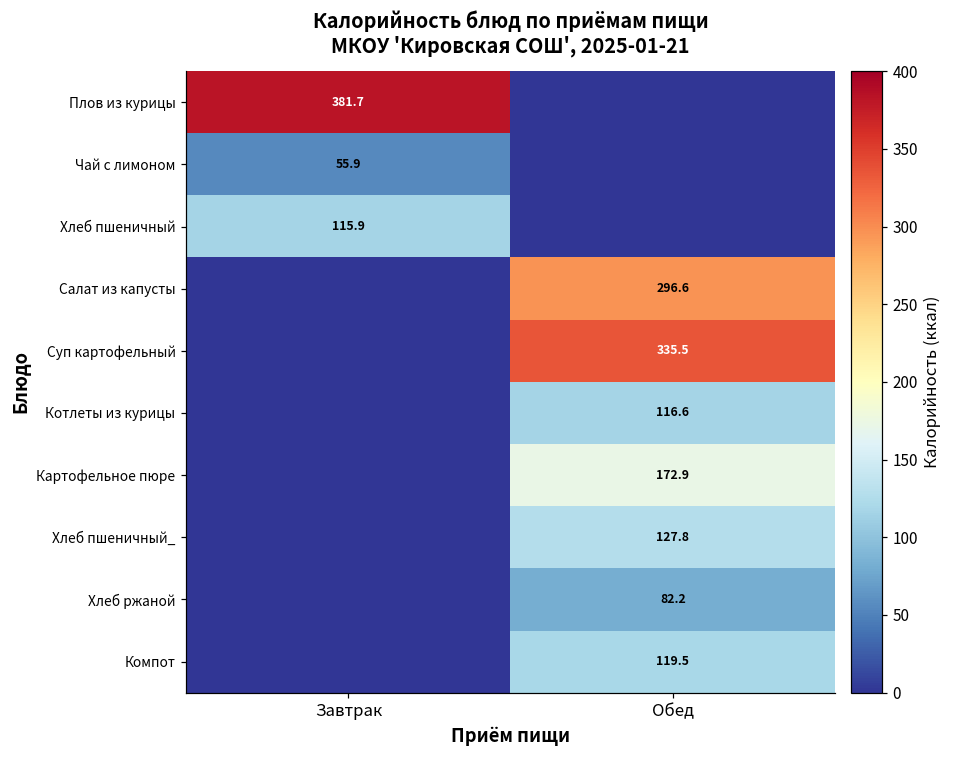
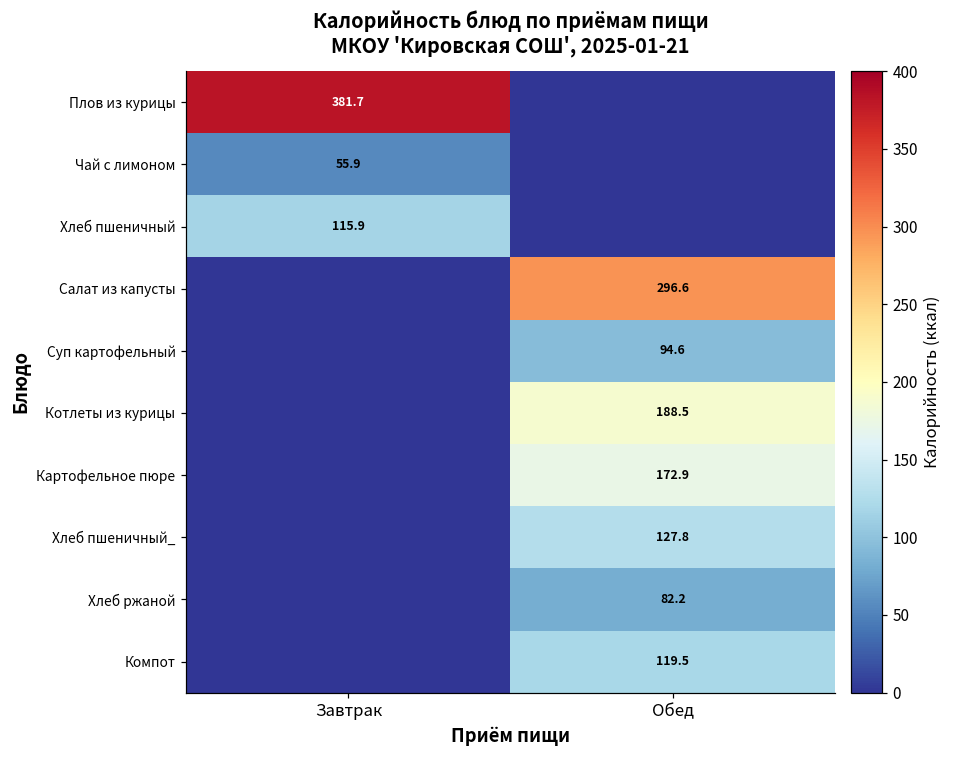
Суп картофельный, Обед: 335.5 -> 94.6
Котлеты из курицы, Обед: 116.6 -> 188.5
